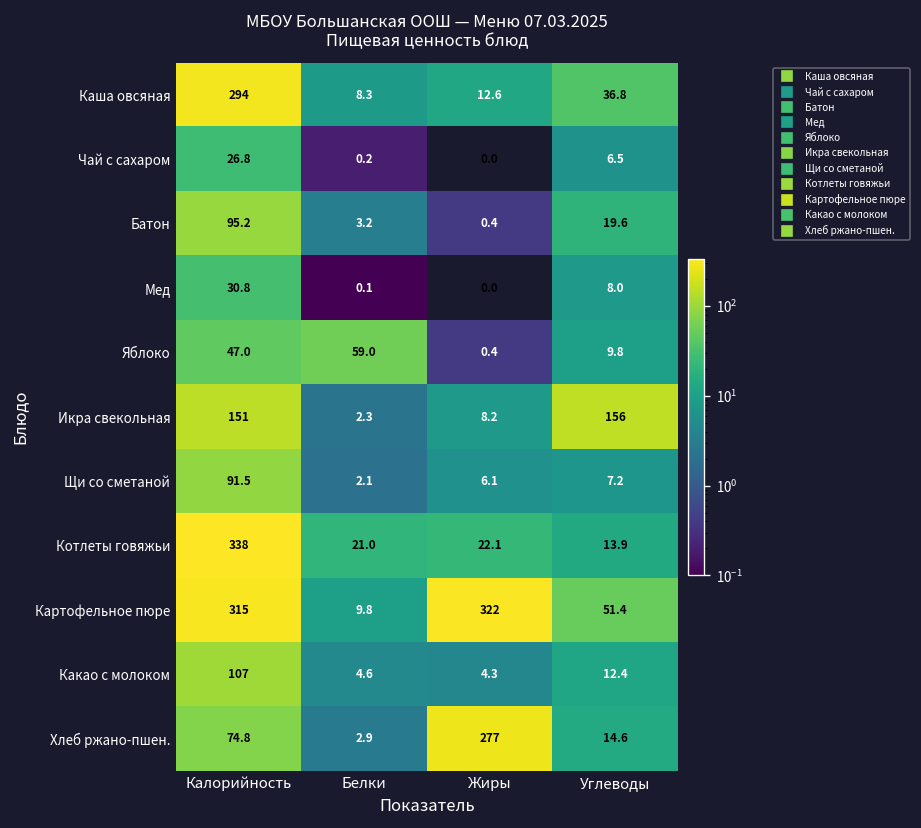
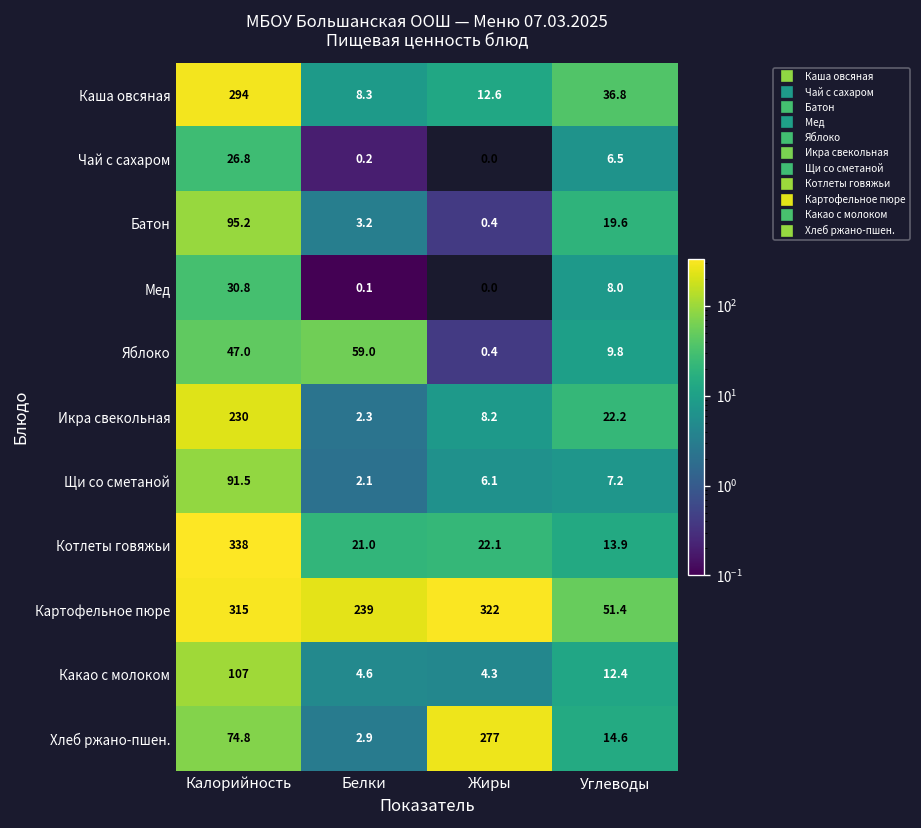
Икра свекольная, Калорийность: 151 -> 230
Икра свекольная, Углеводы: 156 -> 22.2
Картофельное пюре, Белки: 9.8 -> 239
